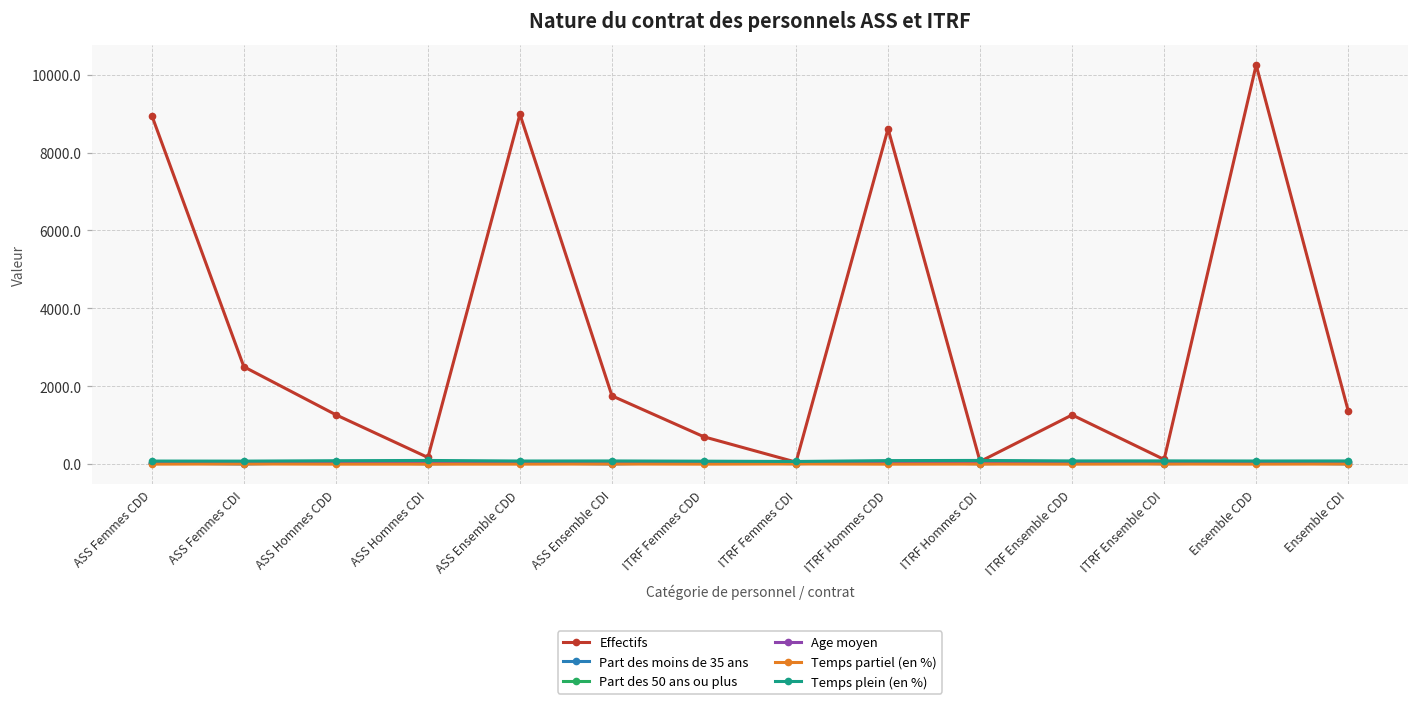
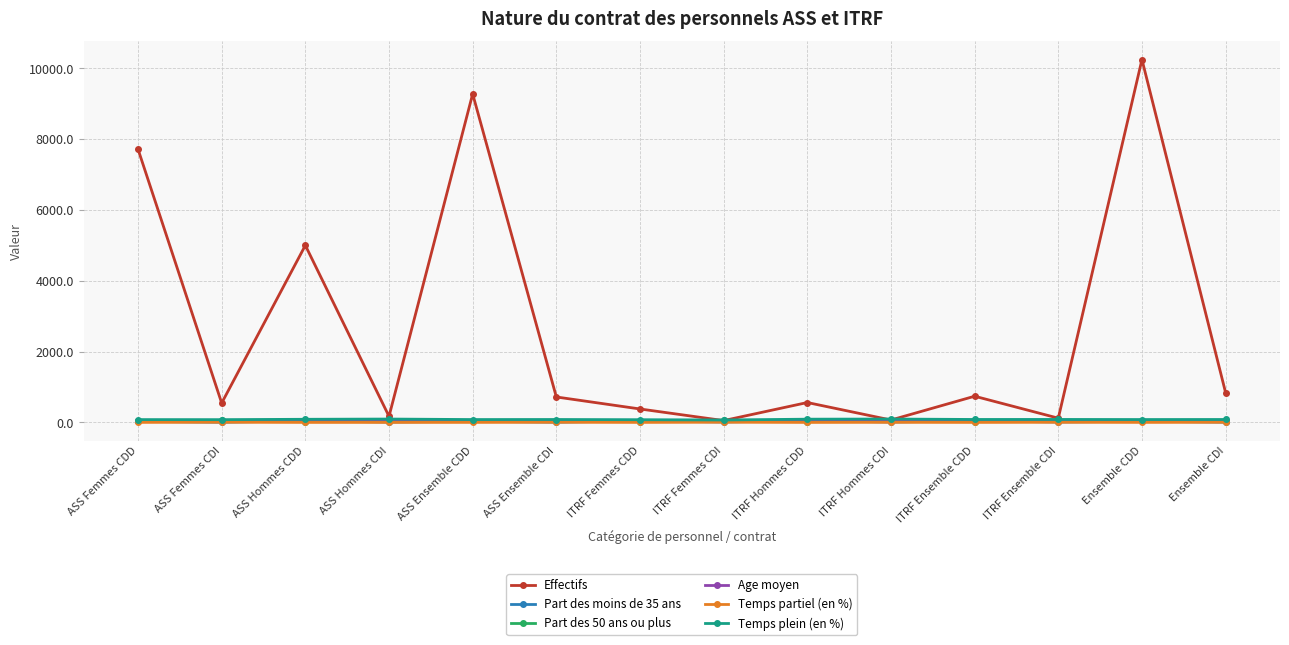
Effectifs, ASS Femmes CDD: 9000 -> 7700
Effectifs, ASS Femmes CDI: 2500 -> 500
Effectifs, ASS Hommes CDD: 1300 -> 5000
Effectifs, ASS Ensemble CDD: 9000 -> 9300
Effectifs, ASS Ensemble CDI: 1800 -> 700
Effectifs, ITRF Femmes CDD: 700 -> 400
Effectifs, ITRF Hommes CDD: 8600 -> 600
Effectifs, ITRF Ensemble CDD: 1300 -> 700
Effectifs, Ensemble CDI: 1400 -> 800
